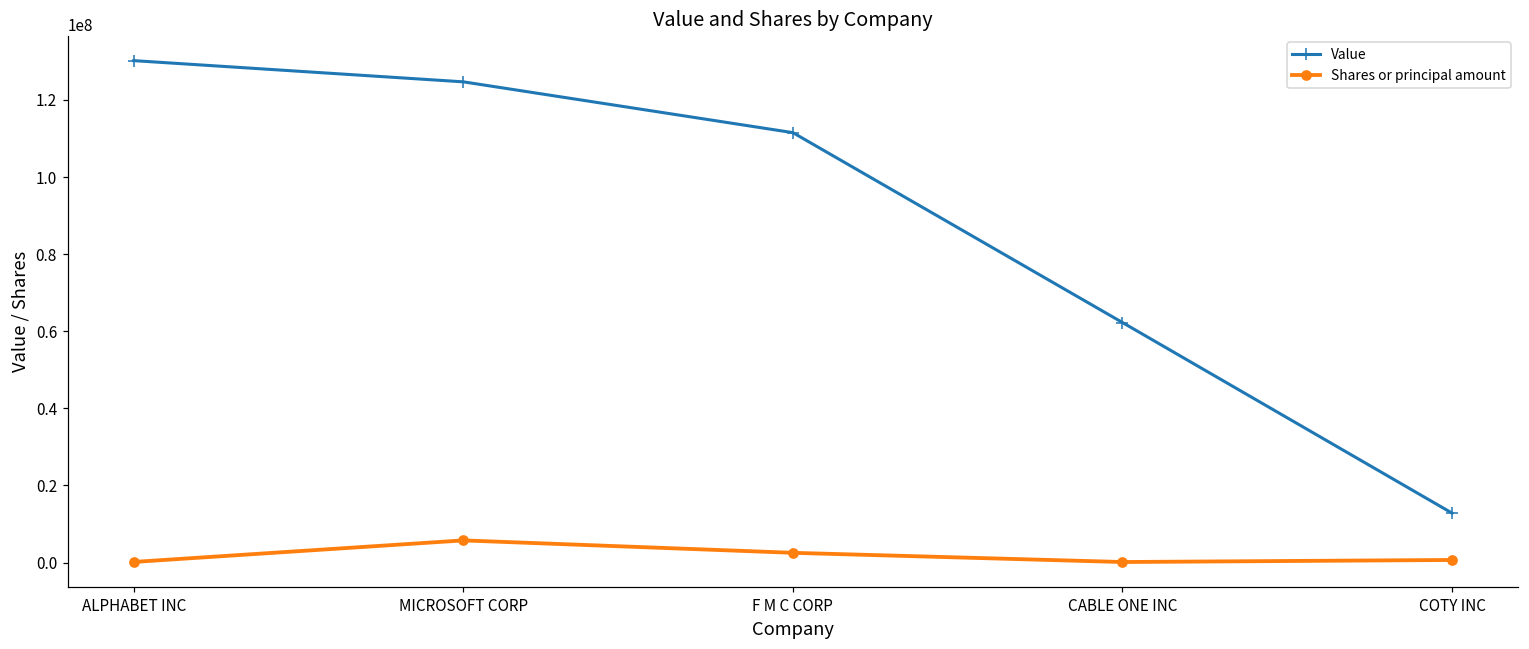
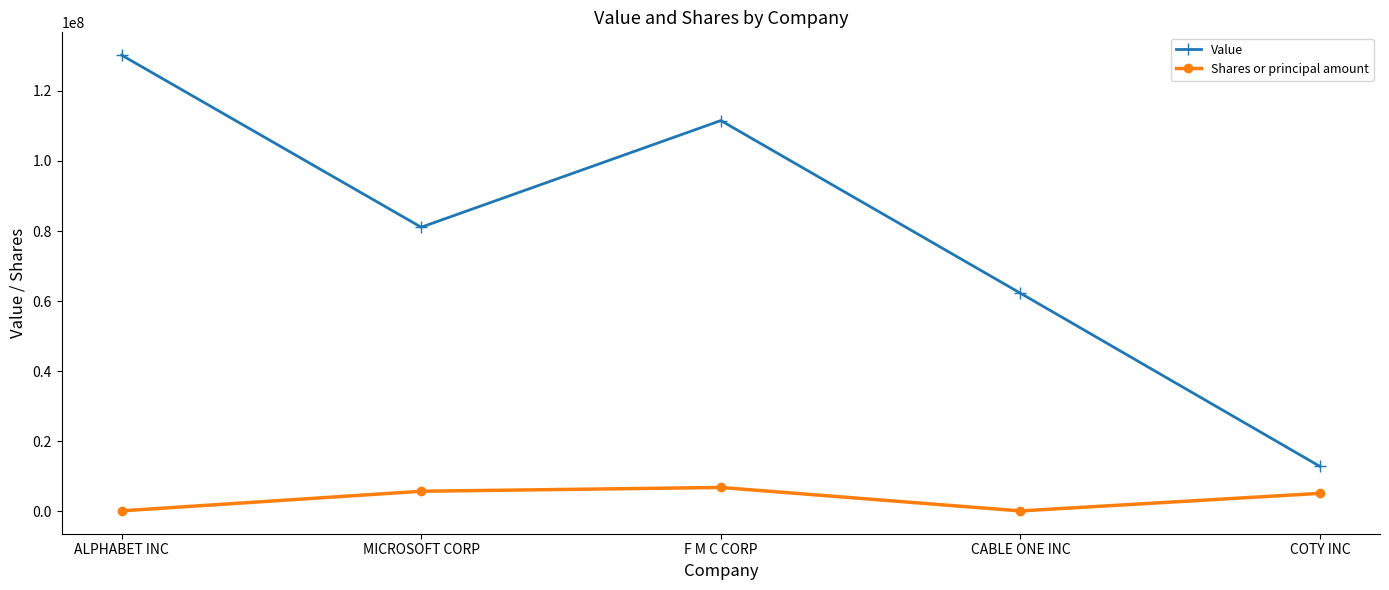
Value, MICROSOFT CORP: 125000000 -> 81000000
Shares or principal amount, F M C CORP: 3000000 -> 7000000
Shares or principal amount, COTY INC: 1000000 -> 5000000
